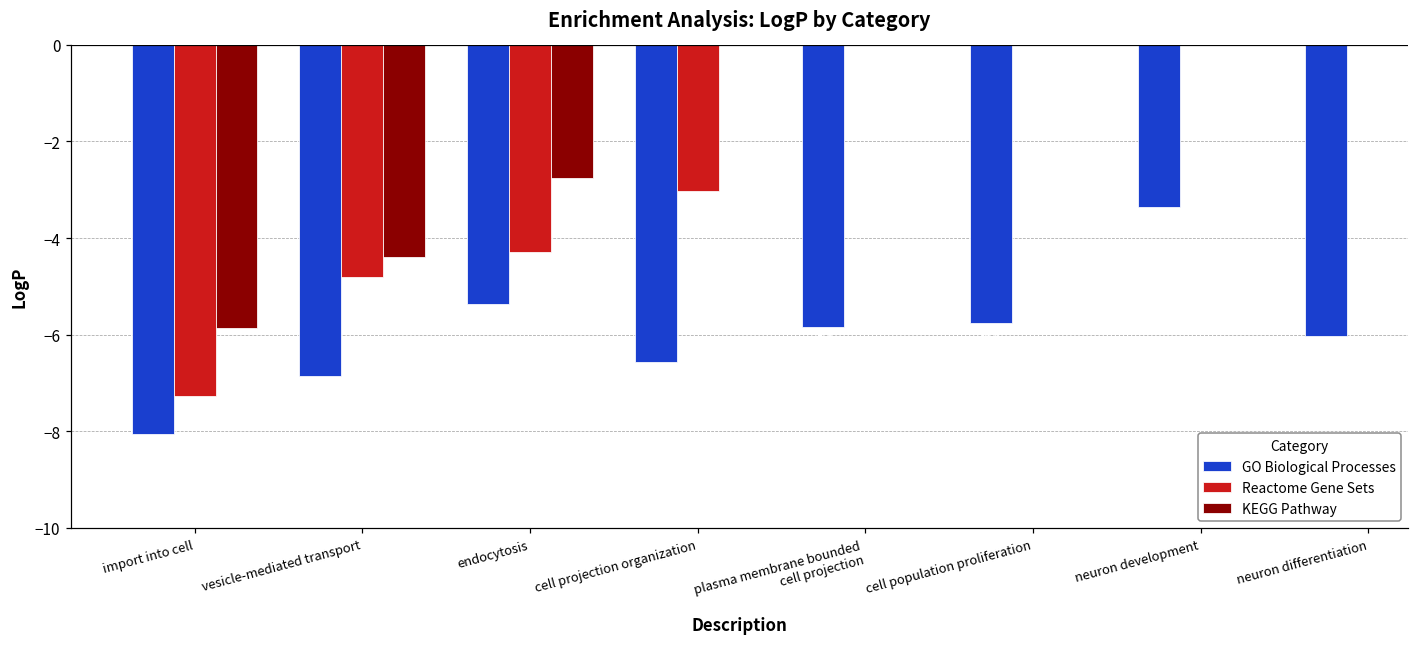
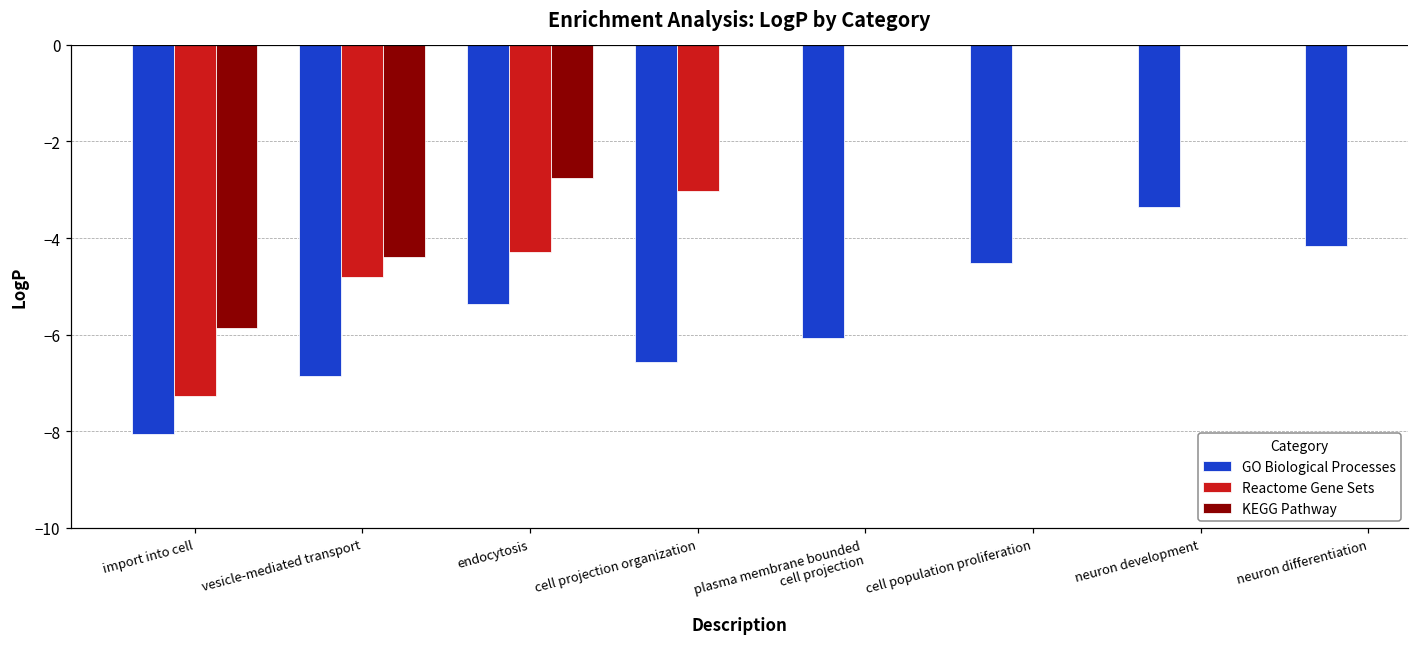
GO Biological Processes, plasma membrane bounded cell projection: -5.8 -> -6.1
GO Biological Processes, cell population proliferation: -5.8 -> -4.5
GO Biological Processes, neuron differentiation: -6.0 -> -4.2
